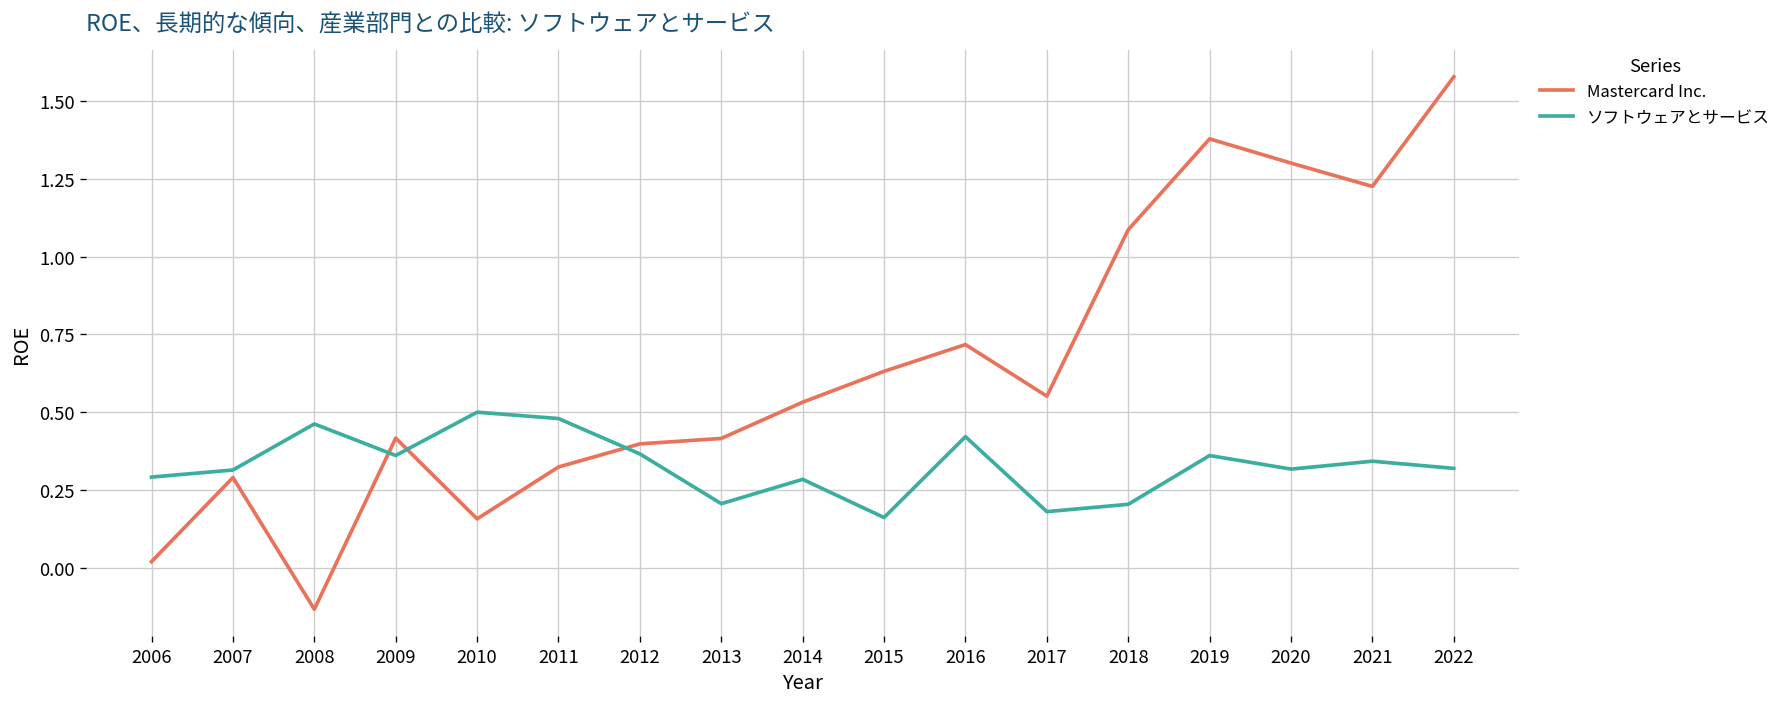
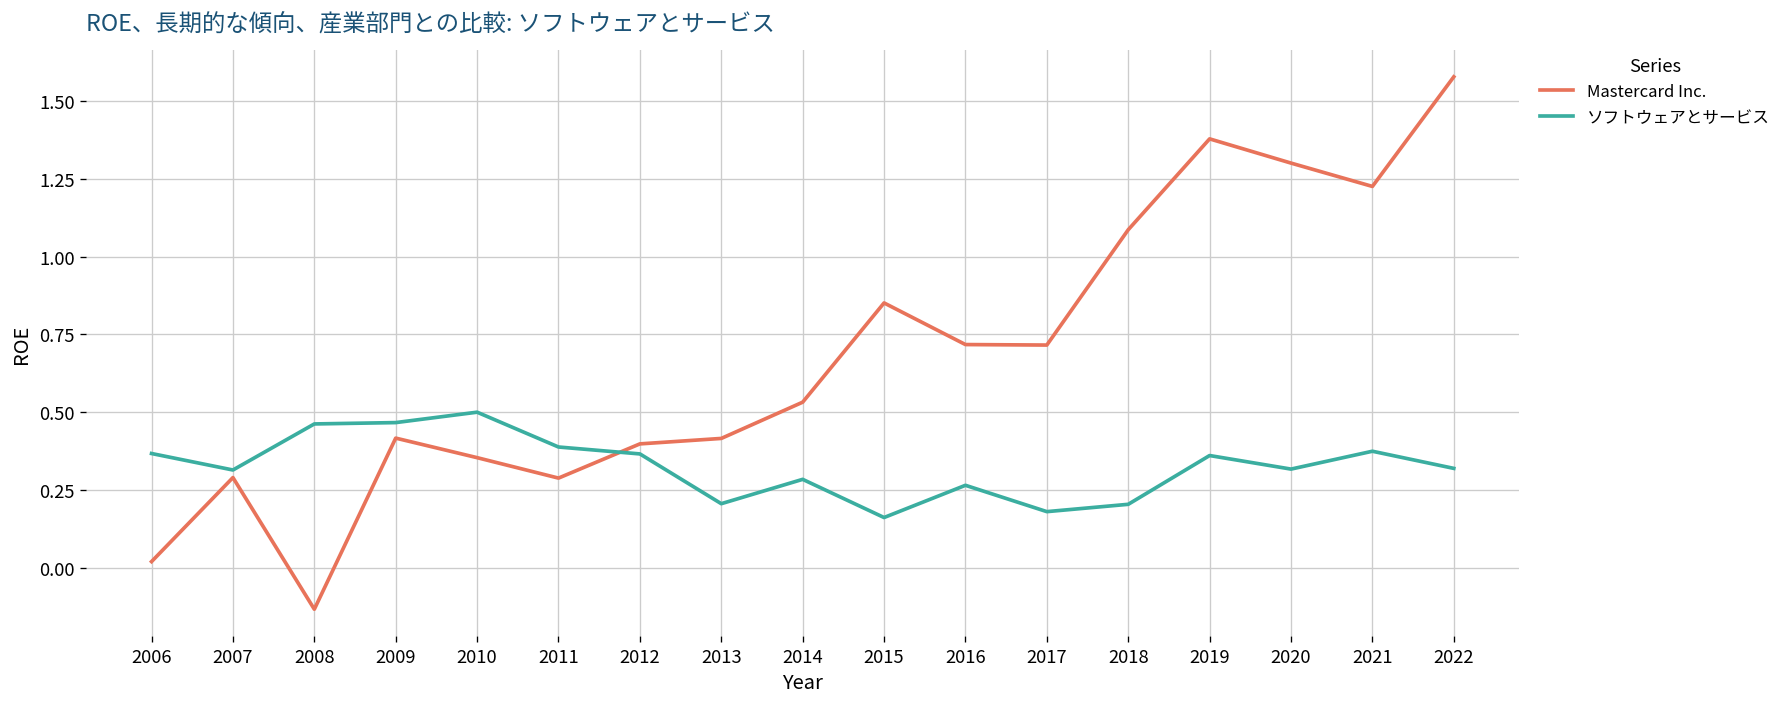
ソフトウェアとサービス, 2006: 0.29 -> 0.37
ソフトウェアとサービス, 2009: 0.36 -> 0.47
Mastercard Inc., 2010: 0.16 -> 0.35
Mastercard Inc., 2011: 0.32 -> 0.29
ソフトウェアとサービス, 2011: 0.48 -> 0.39
Mastercard Inc., 2015: 0.63 -> 0.85
ソフトウェアとサービス, 2016: 0.42 -> 0.27
Mastercard Inc., 2017: 0.55 -> 0.72
ソフトウェアとサービス, 2021: 0.34 -> 0.38
